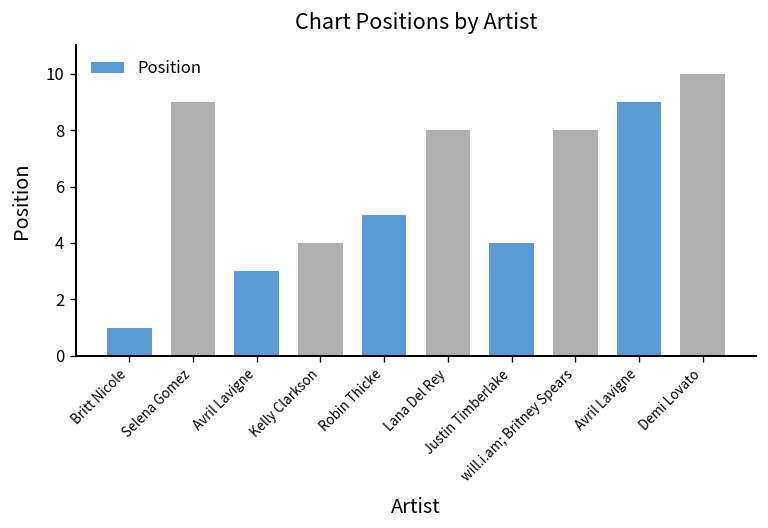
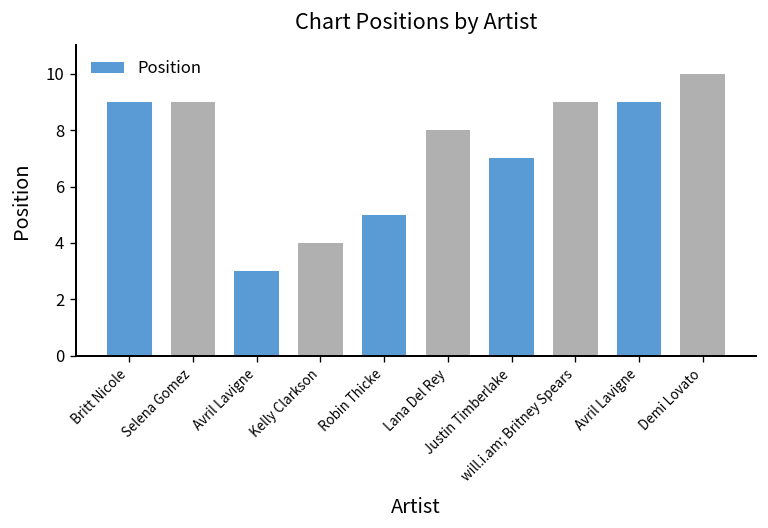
Britt Nicole: 1 -> 9
Justin Timberlake: 4 -> 7
will.i.am; Britney Spears: 8 -> 9
